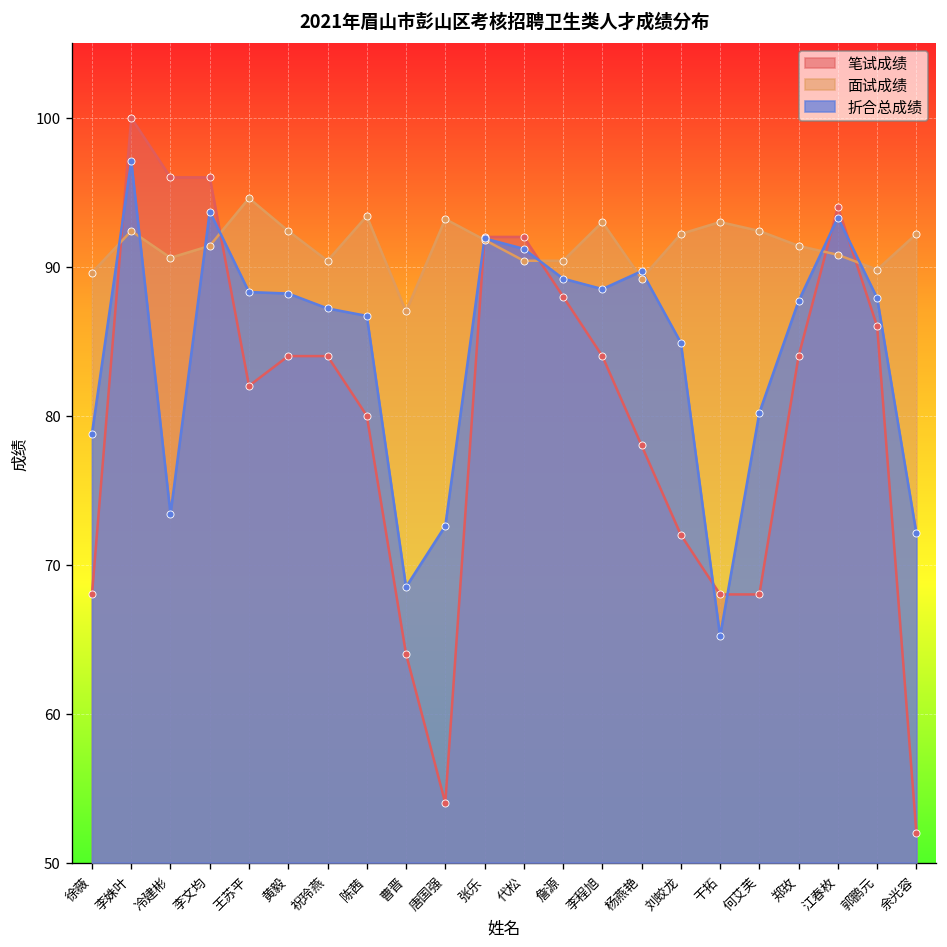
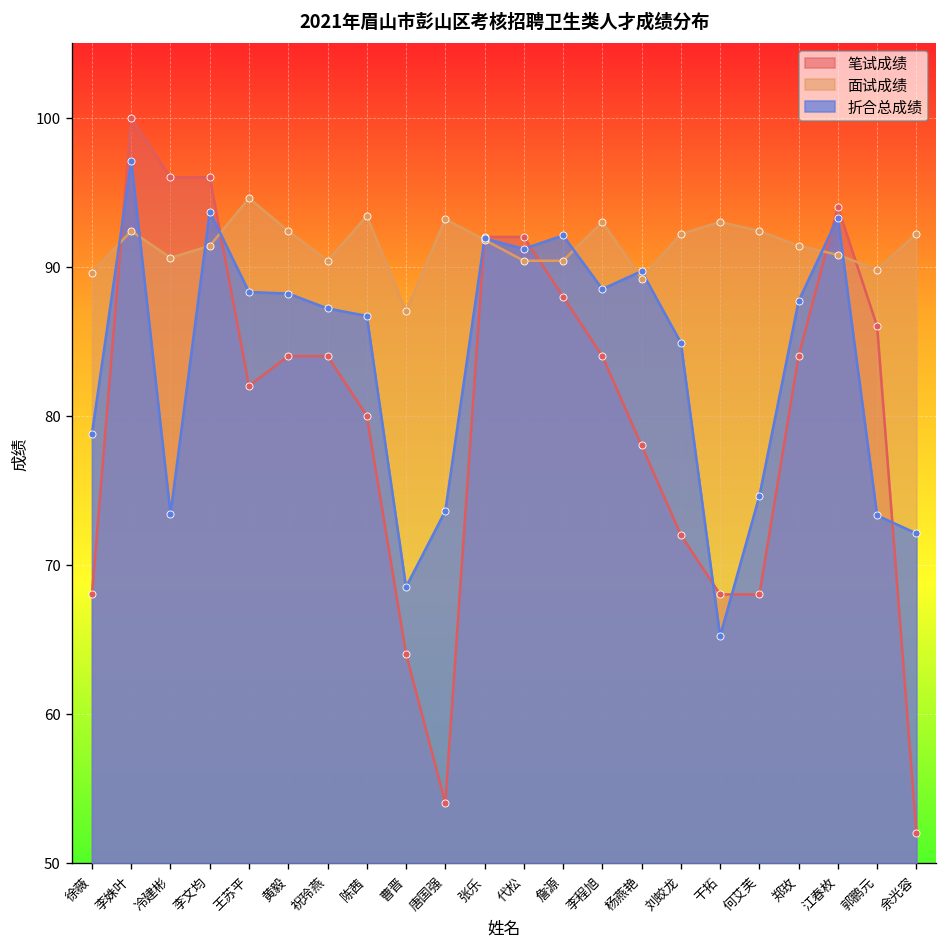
折合总成绩, 唐国强: 72.6 -> 73.6
折合总成绩, 詹源: 89.2 -> 92.1
折合总成绩, 何艾芙: 80.2 -> 74.6
折合总成绩, 郭鹏元: 87.9 -> 73.3
